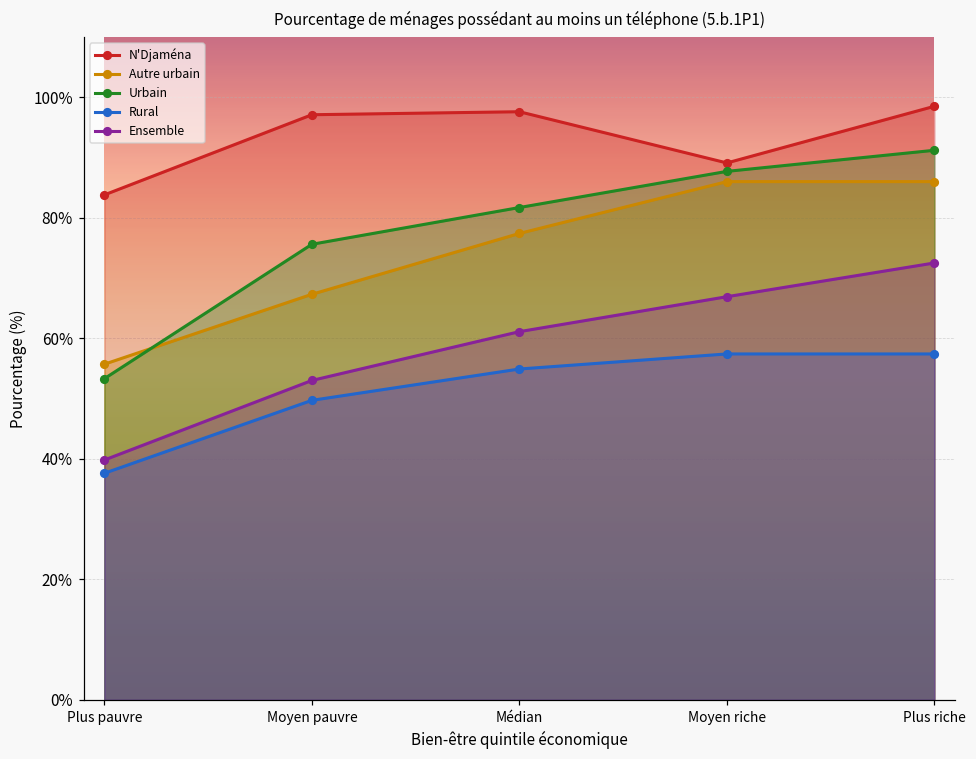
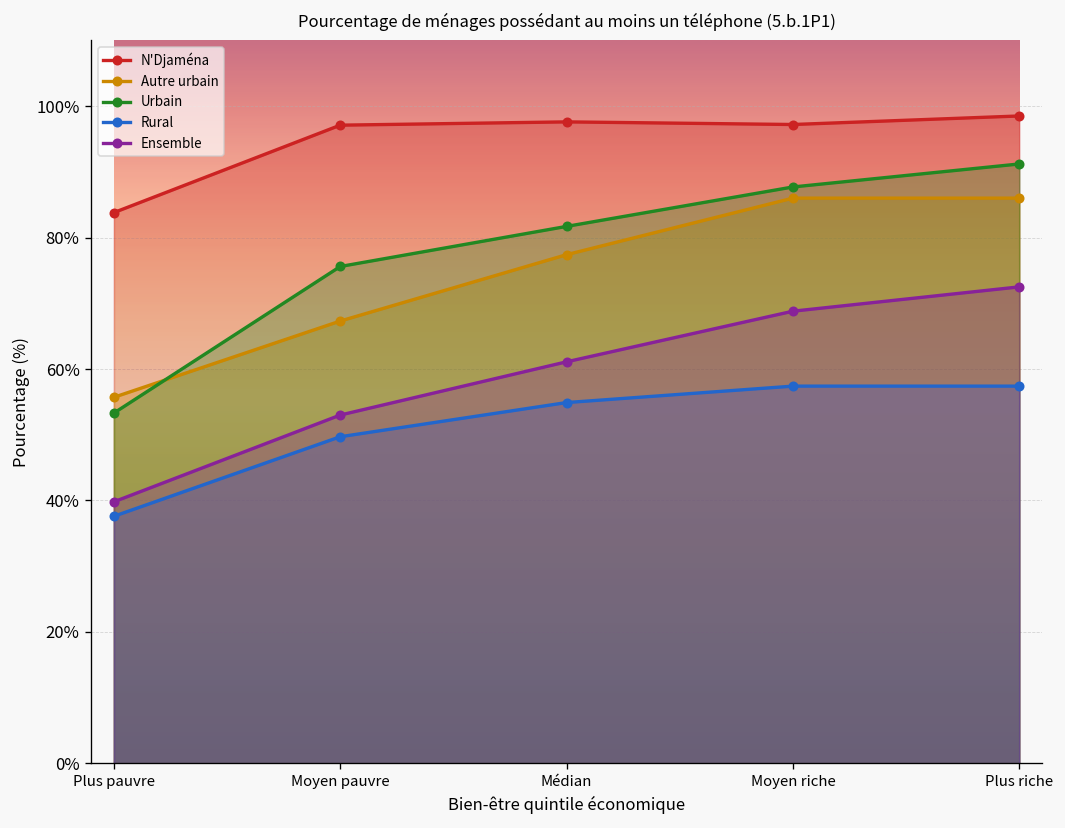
N'Djaména, Moyen riche: 89% -> 97%
Ensemble, Moyen riche: 67% -> 69%
